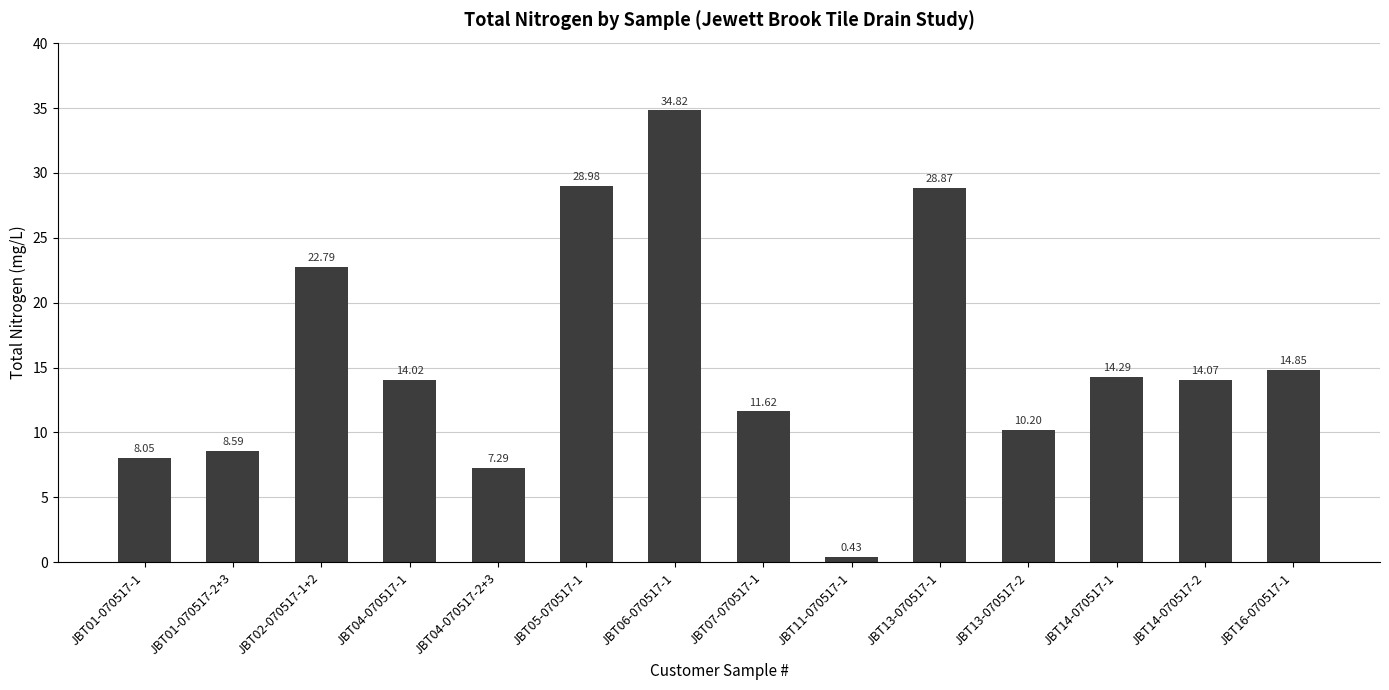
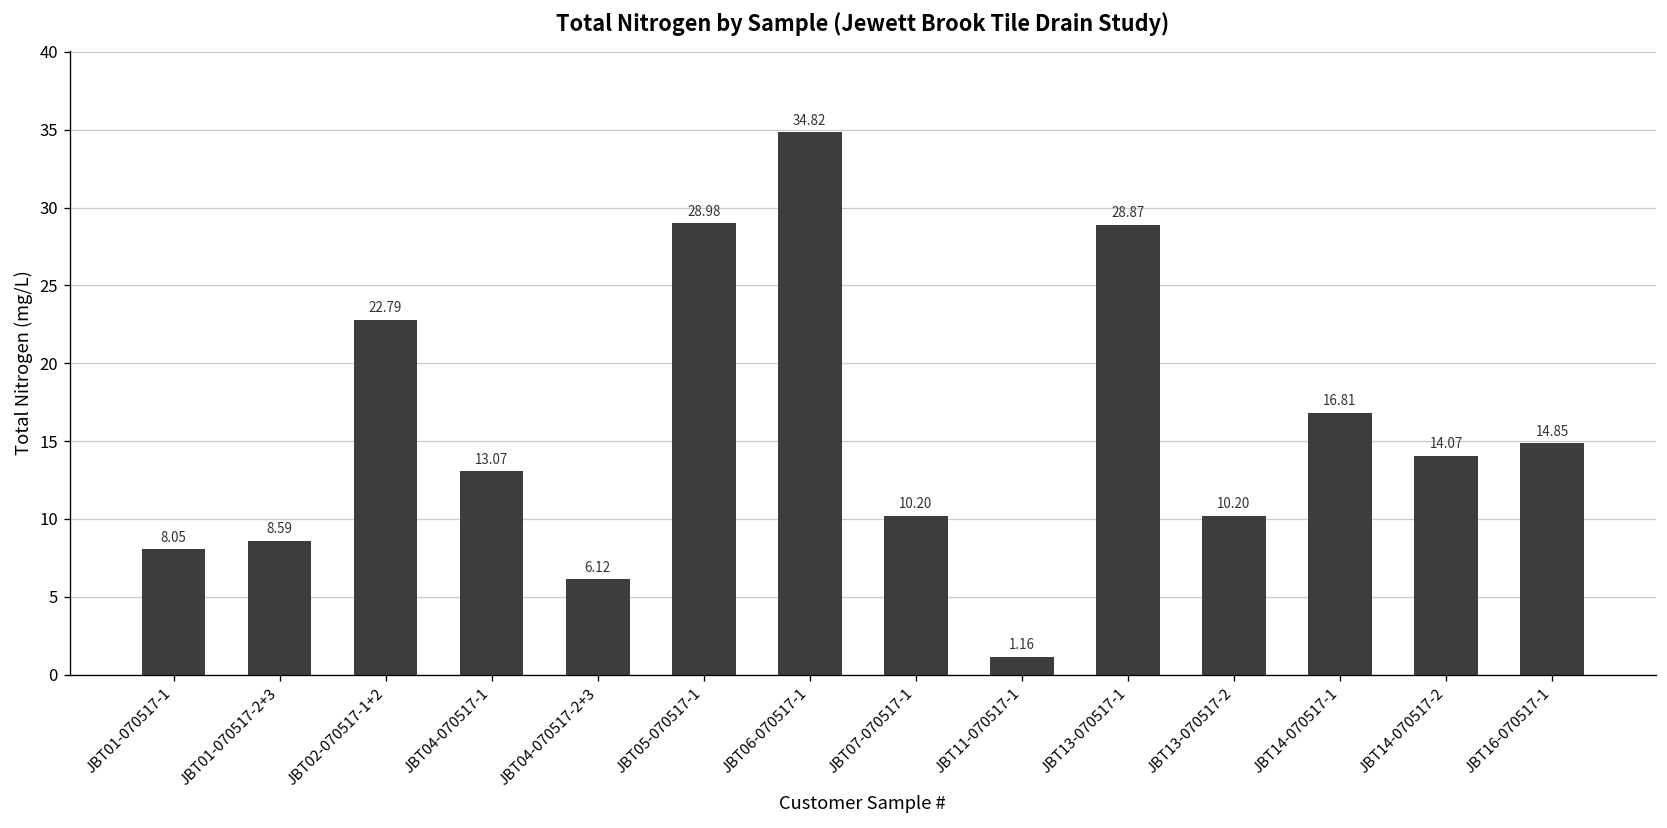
JBT04-070517-1: 14.02 -> 13.07
JBT04-070517-2+3: 7.29 -> 6.12
JBT07-070517-1: 11.62 -> 10.20
JBT11-070517-1: 0.43 -> 1.16
JBT14-070517-1: 14.29 -> 16.81
